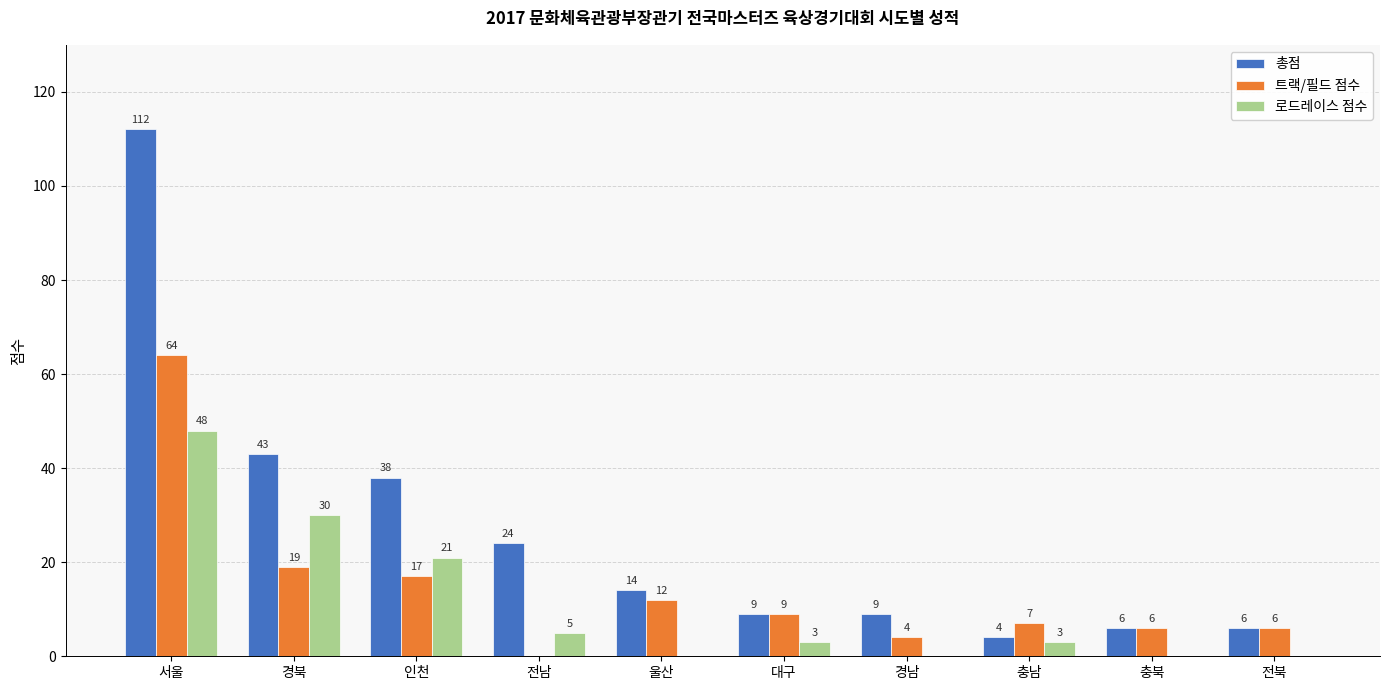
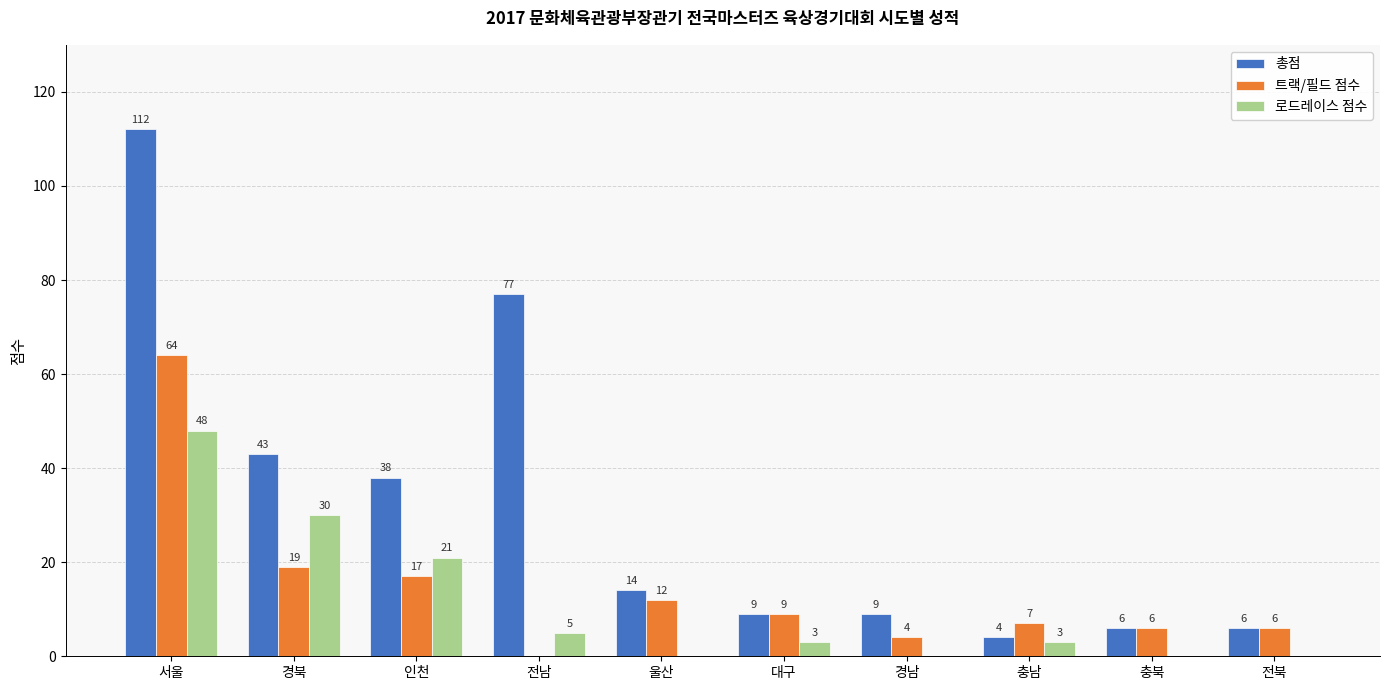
총점, 전남: 24 -> 77
